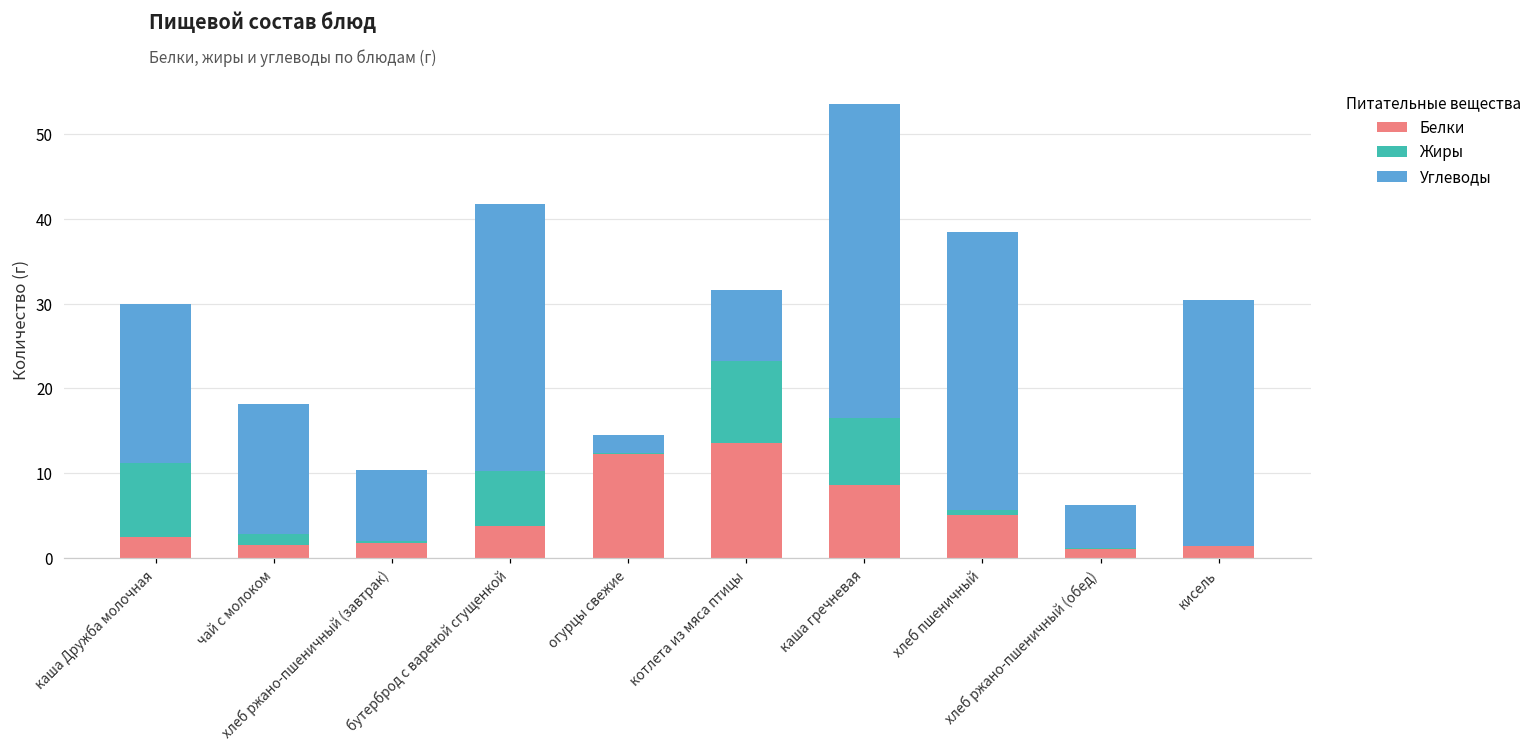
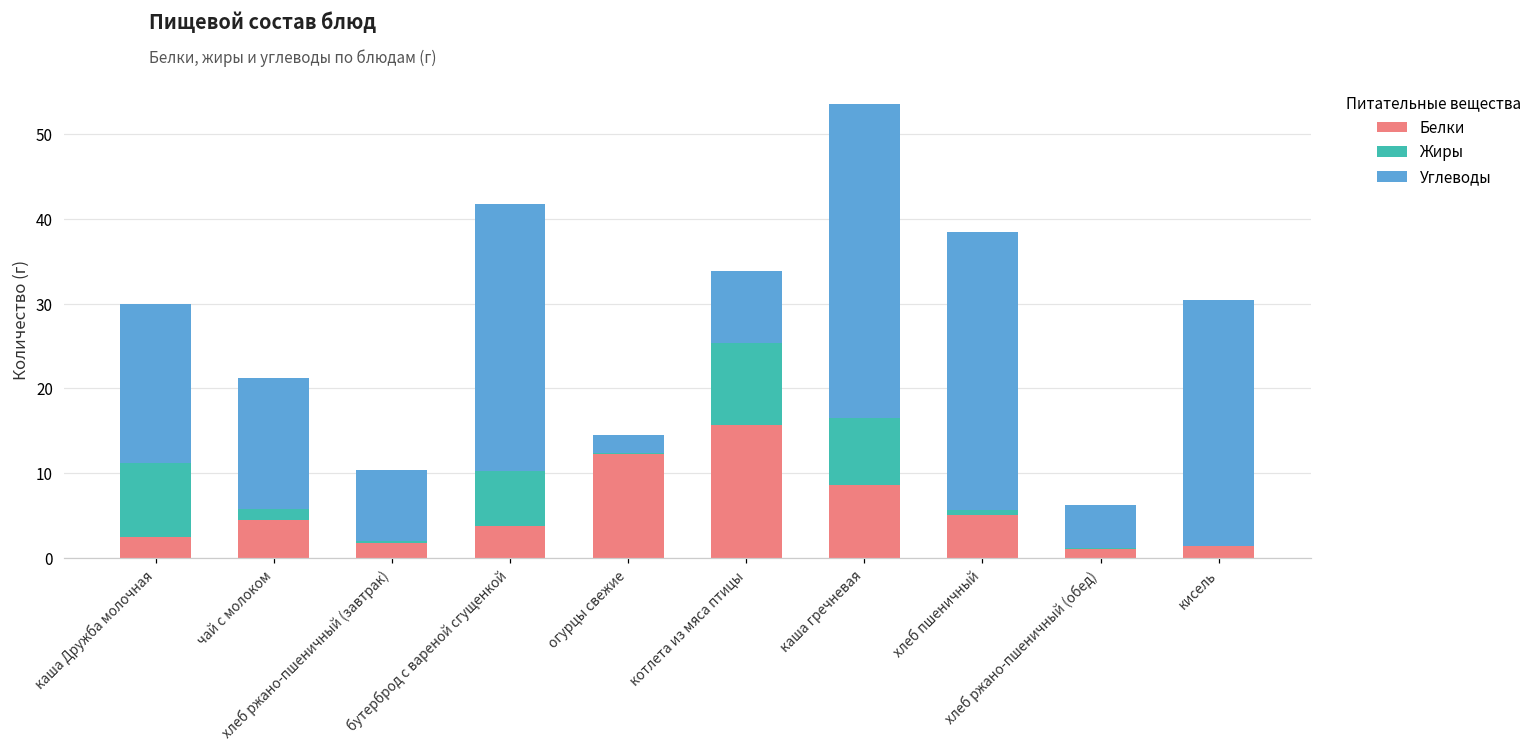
Белки, чай с молоком: 2 -> 5
Белки, котлета из мяса птицы: 14 -> 16
